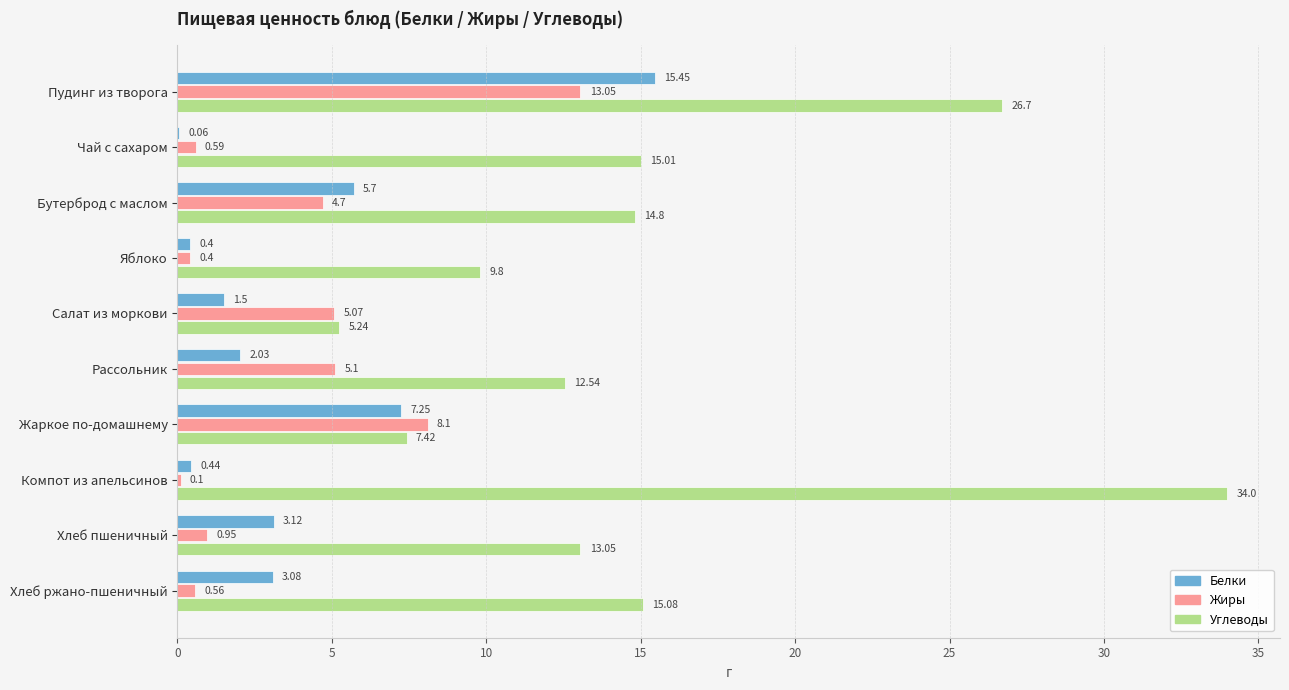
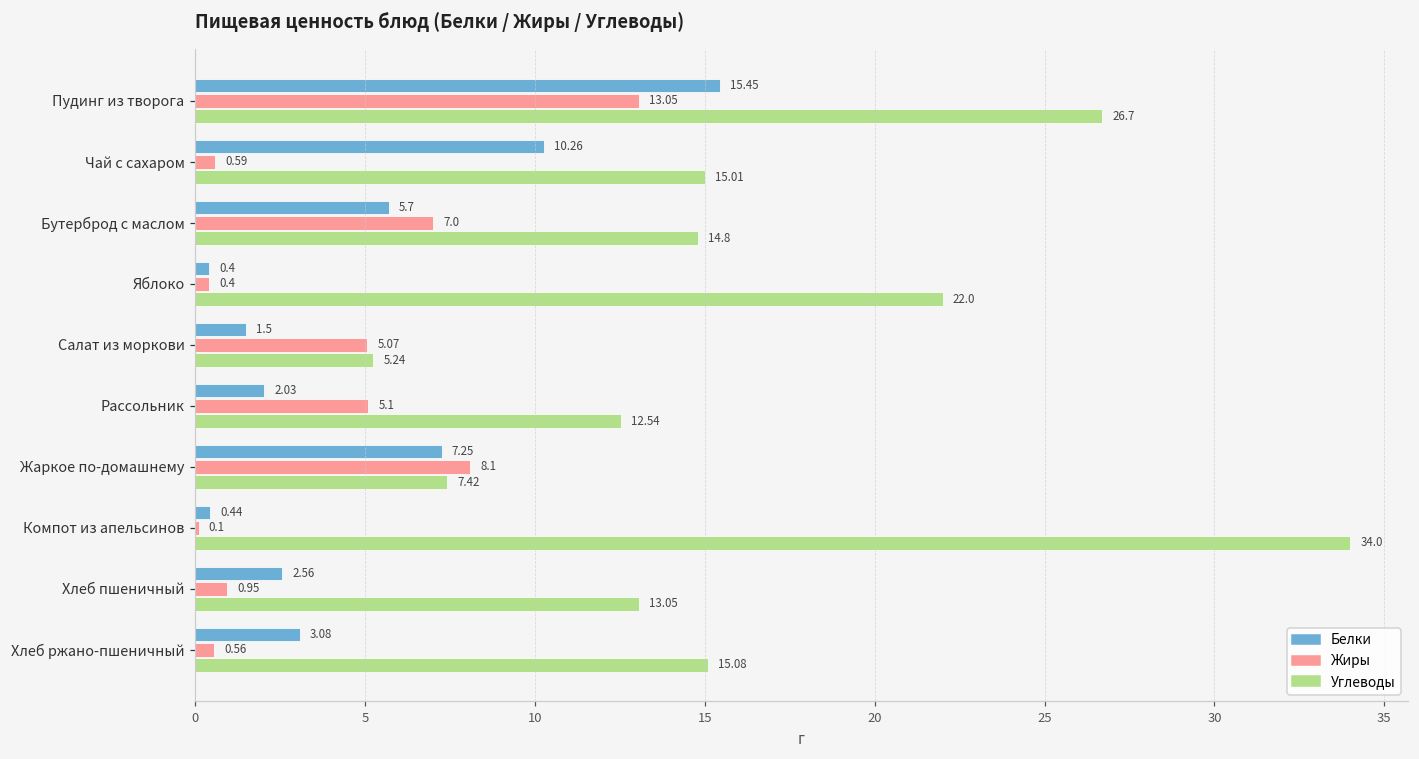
Белки, Чай с сахаром: 0.06 -> 10.26
Жиры, Бутерброд с маслом: 4.7 -> 7.0
Углеводы, Яблоко: 9.8 -> 22.0
Белки, Хлеб пшеничный: 3.12 -> 2.56
